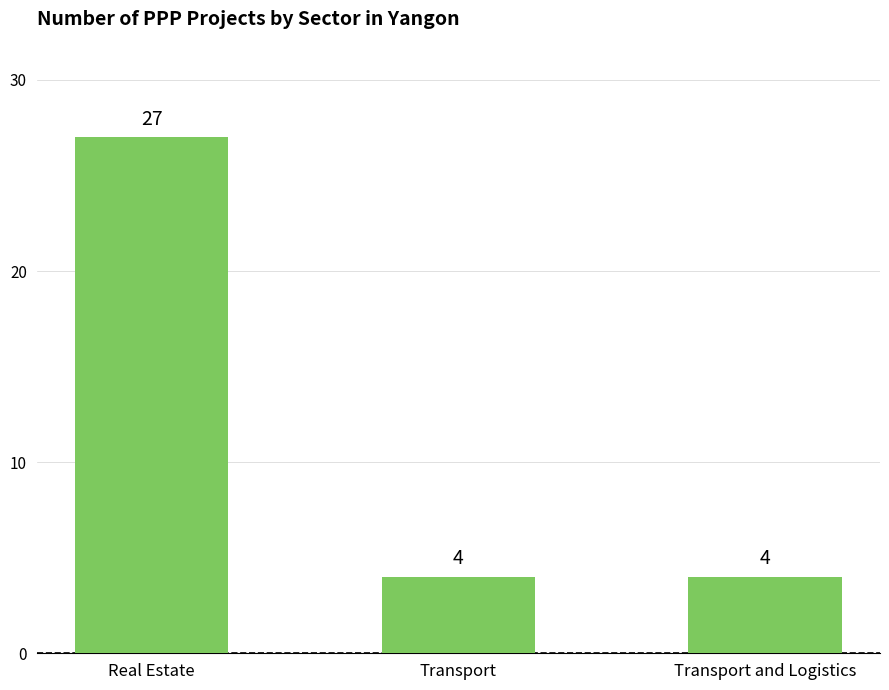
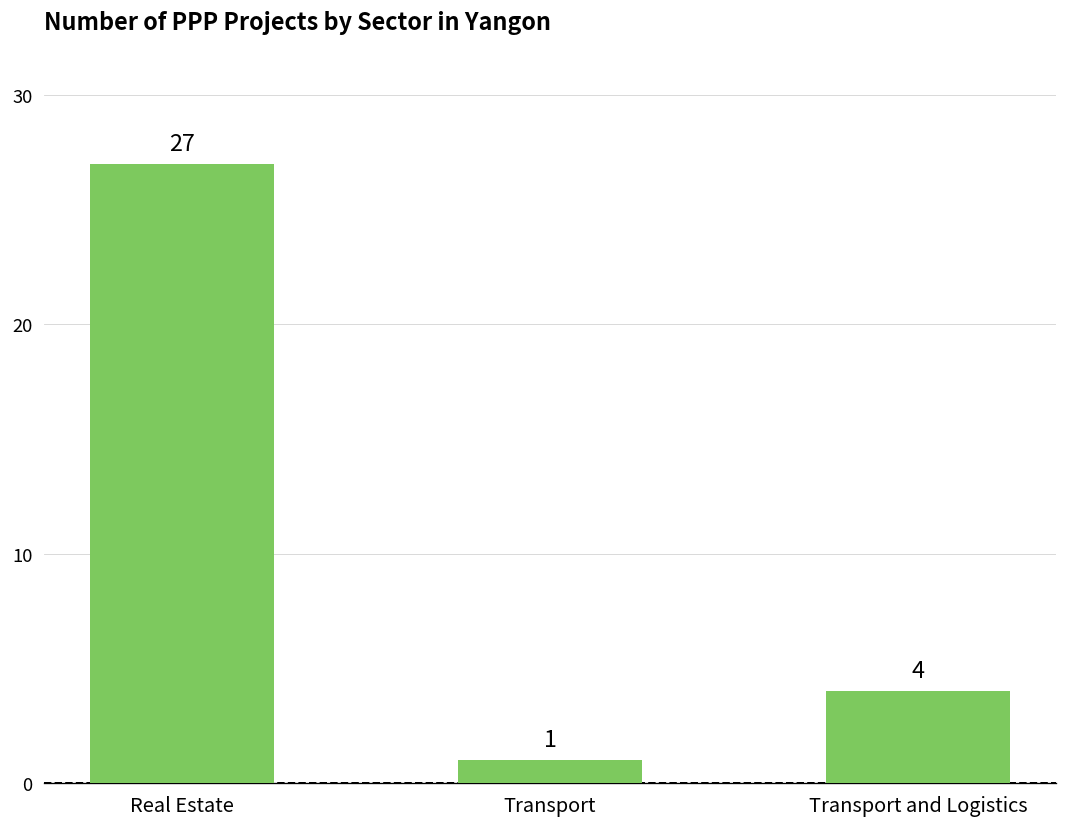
Transport: 4 -> 1
